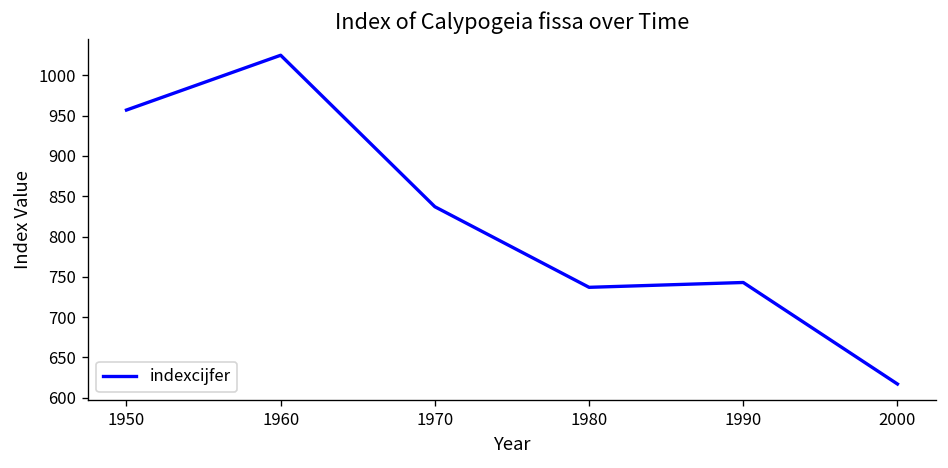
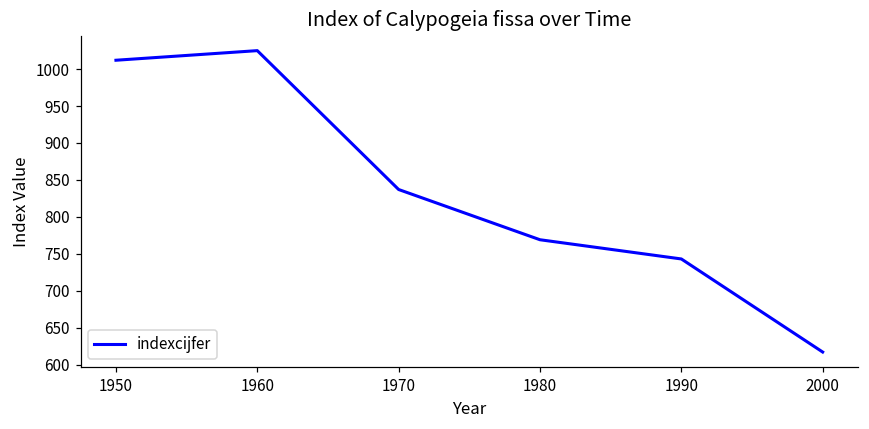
1950: 960 -> 1010
1980: 740 -> 770
